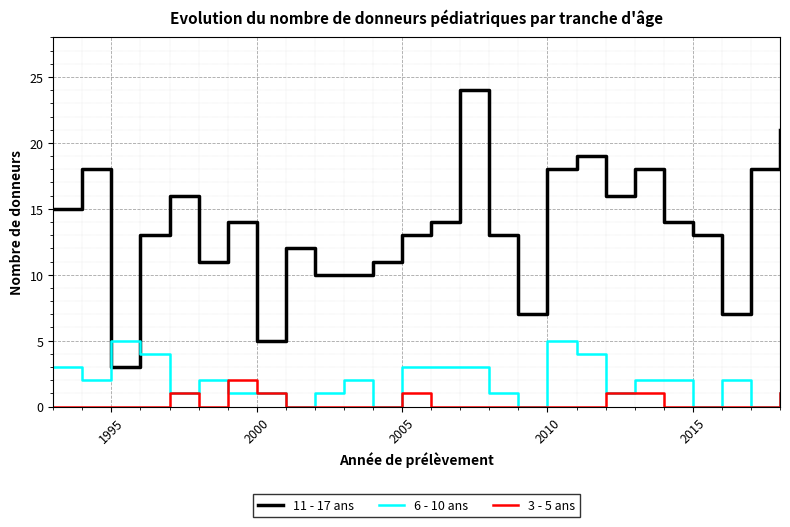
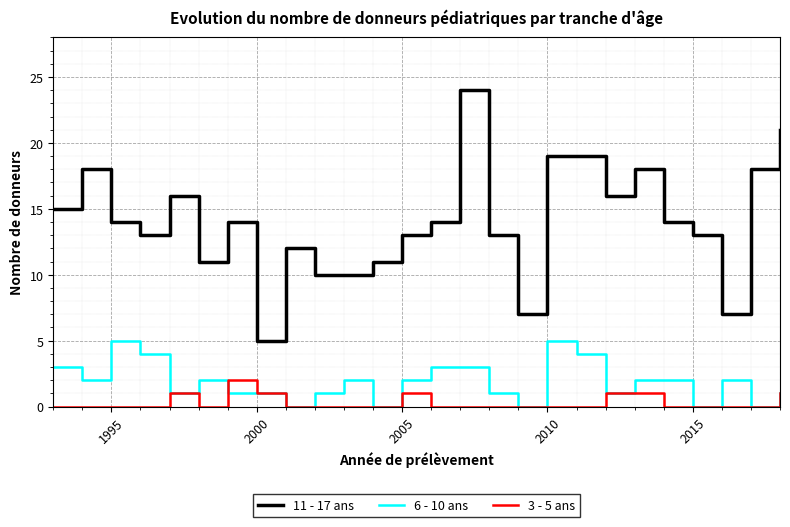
11 - 17 ans, 1995: 3 -> 14
6 - 10 ans, 2005: 3 -> 2
11 - 17 ans, 2010: 18 -> 19
